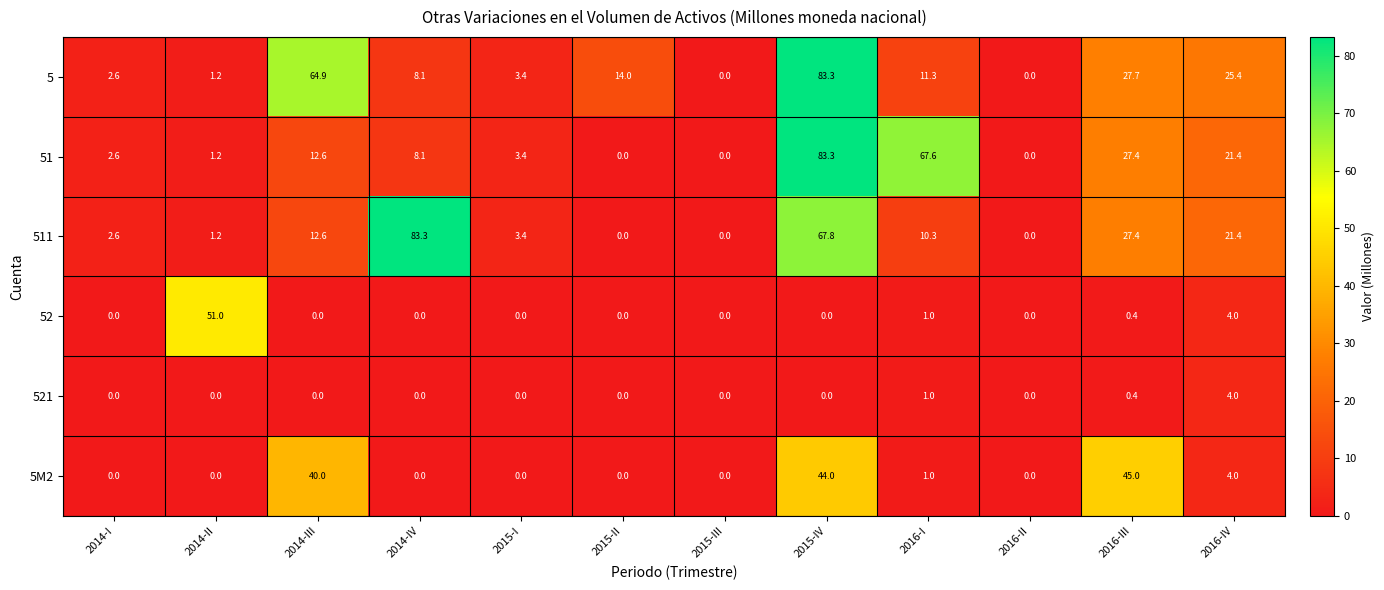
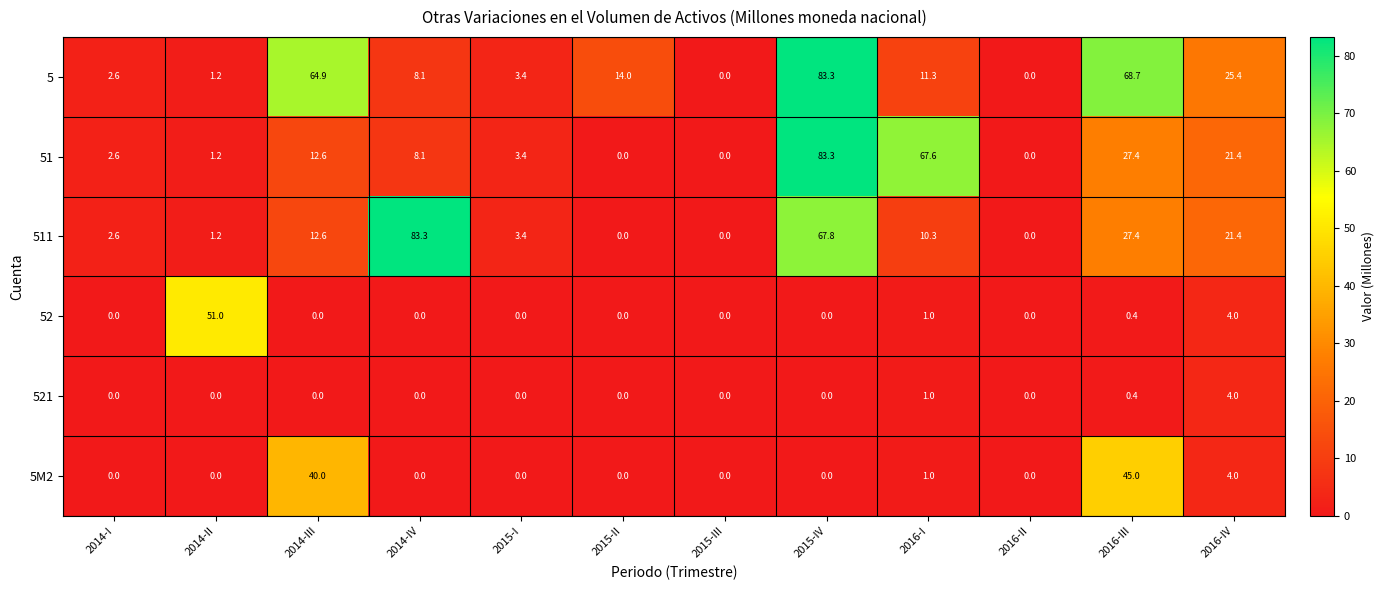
5, 2016-III: 27.7 -> 68.7
5M2, 2015-IV: 44.0 -> 0.0
